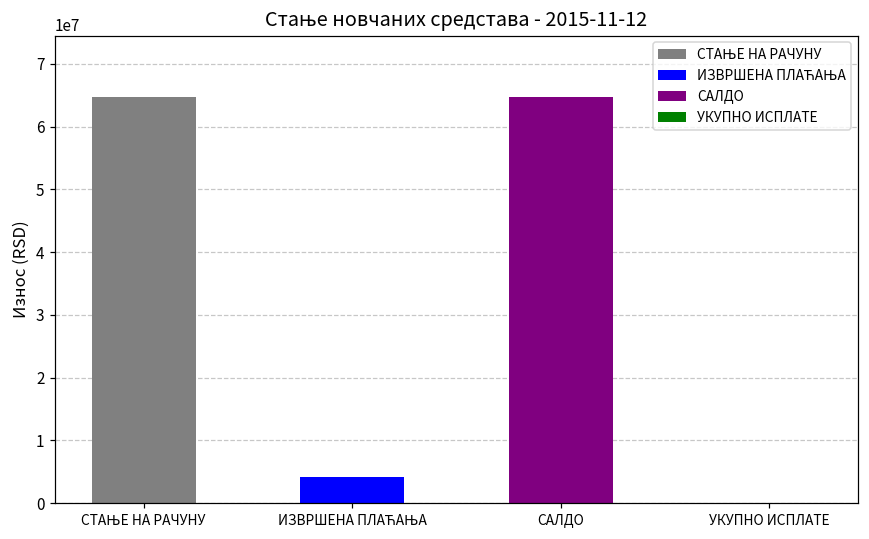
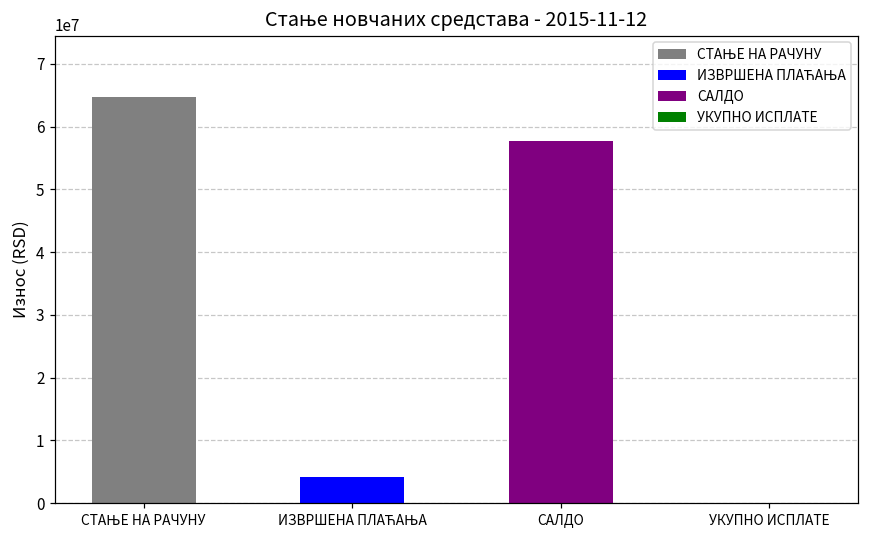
САЛДО: 65000000 -> 58000000
